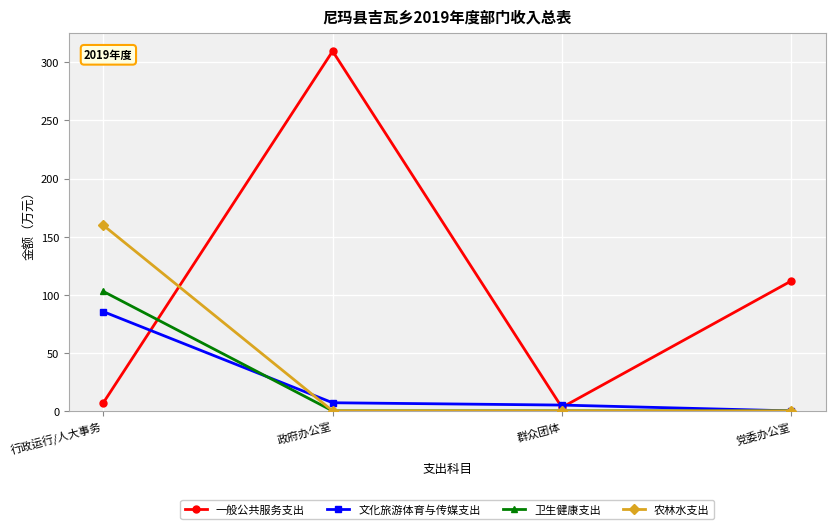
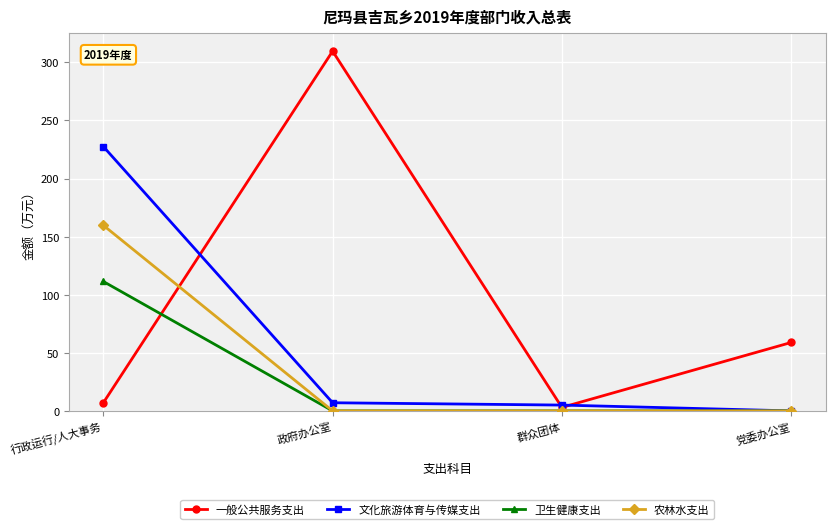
文化旅游体育与传媒支出, 行政运行/人大事务: 85 -> 228
卫生健康支出, 行政运行/人大事务: 103 -> 111
一般公共服务支出, 党委办公室: 112 -> 59
